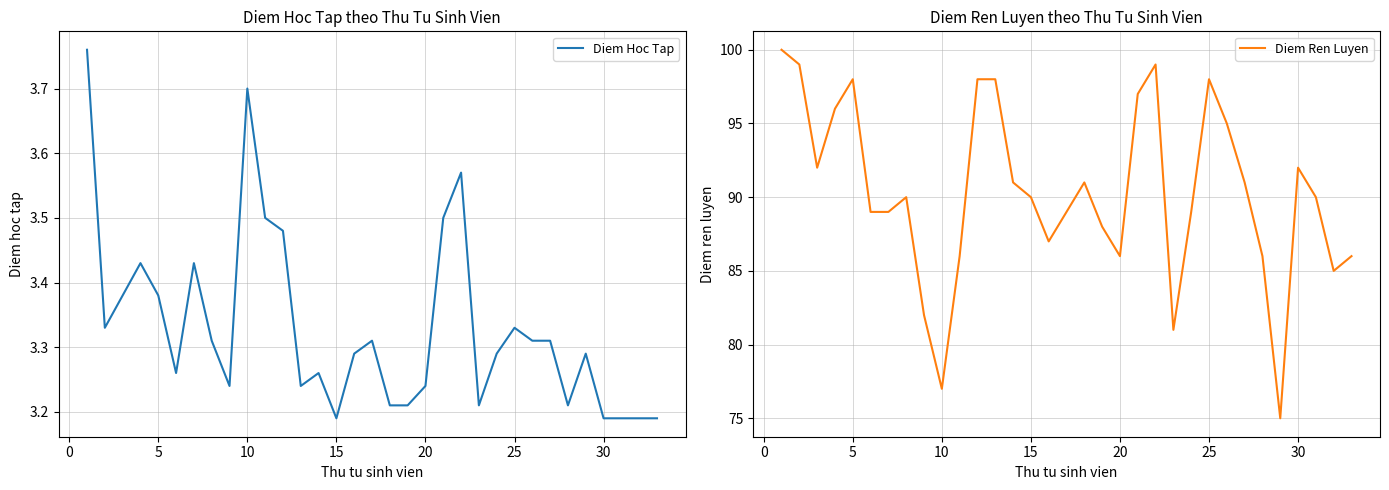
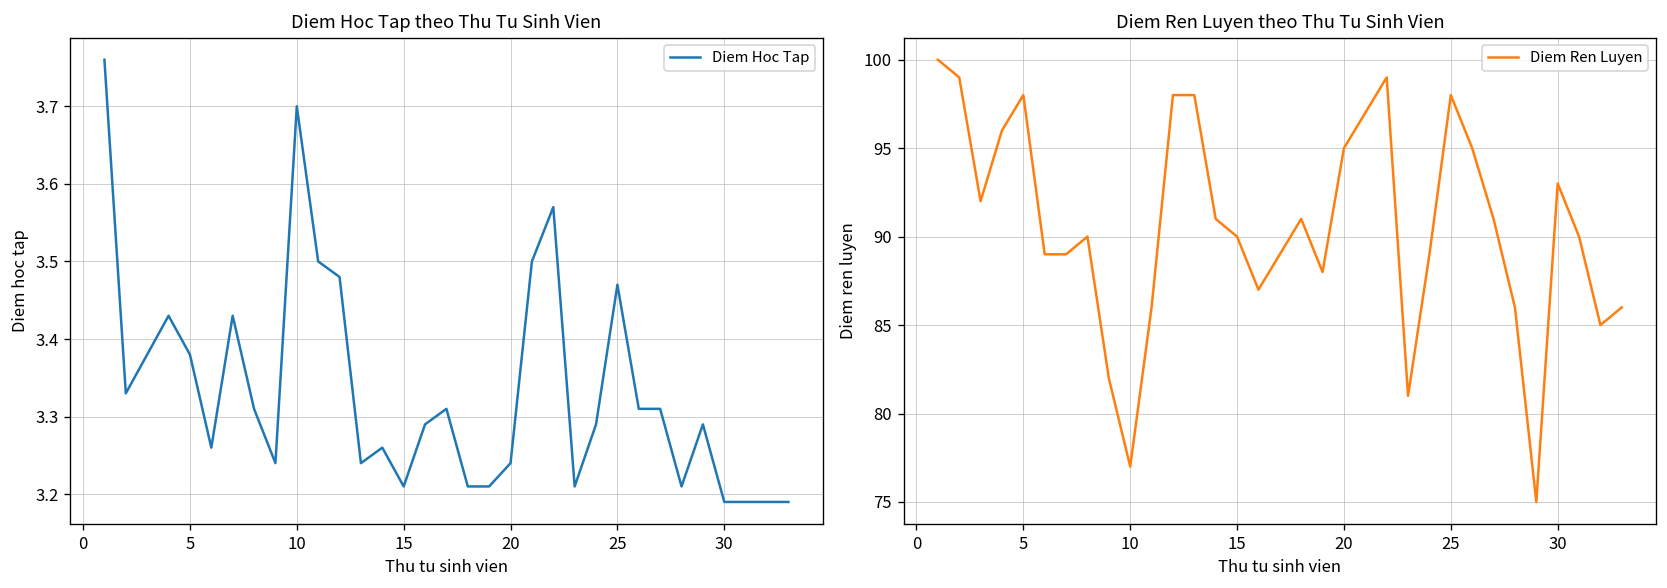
Diem Hoc Tap theo Thu Tu Sinh Vien, 15: 3.19 -> 3.21
Diem Hoc Tap theo Thu Tu Sinh Vien, 25: 3.33 -> 3.47
Diem Ren Luyen theo Thu Tu Sinh Vien, 20: 86 -> 95
Diem Ren Luyen theo Thu Tu Sinh Vien, 30: 92 -> 93
